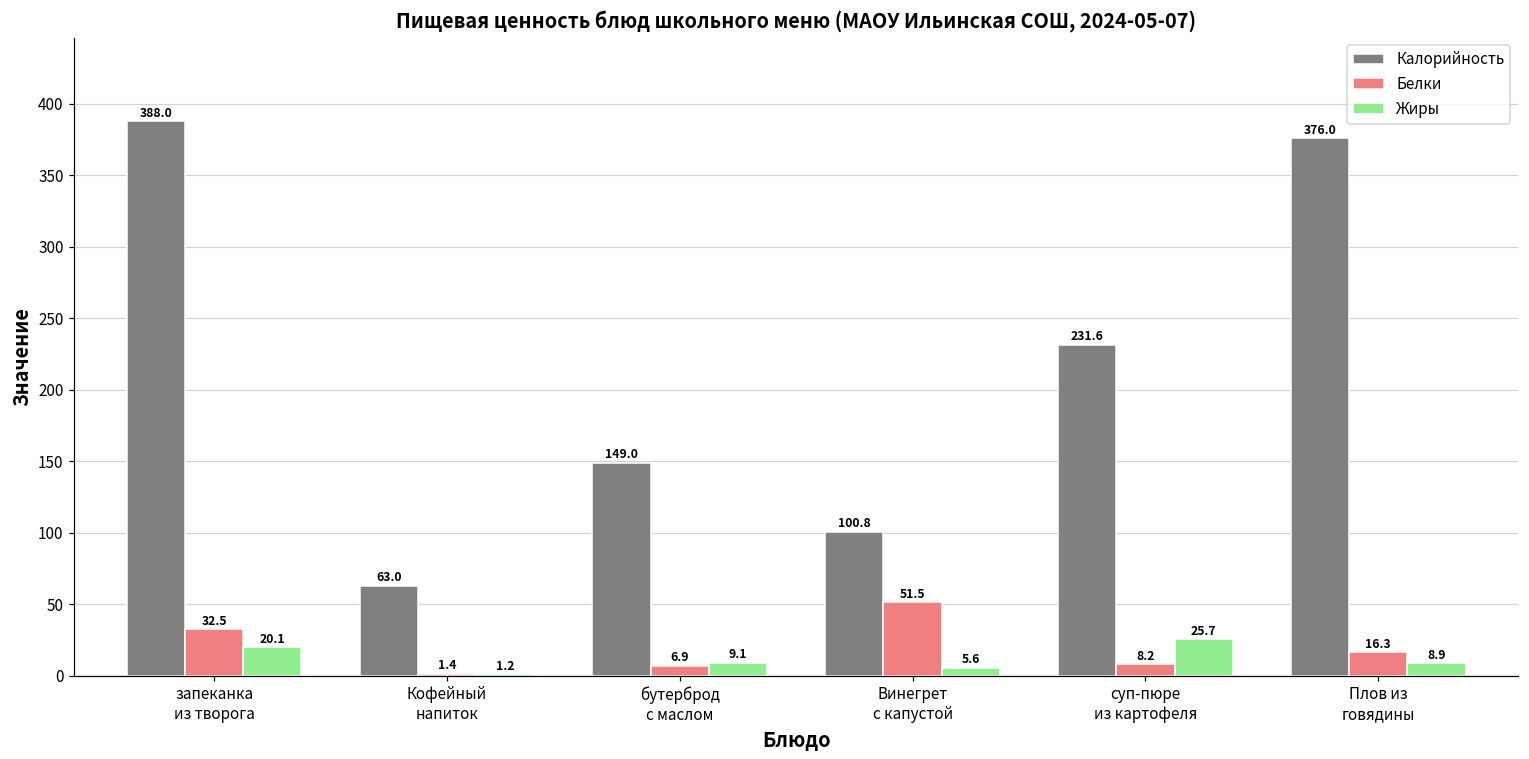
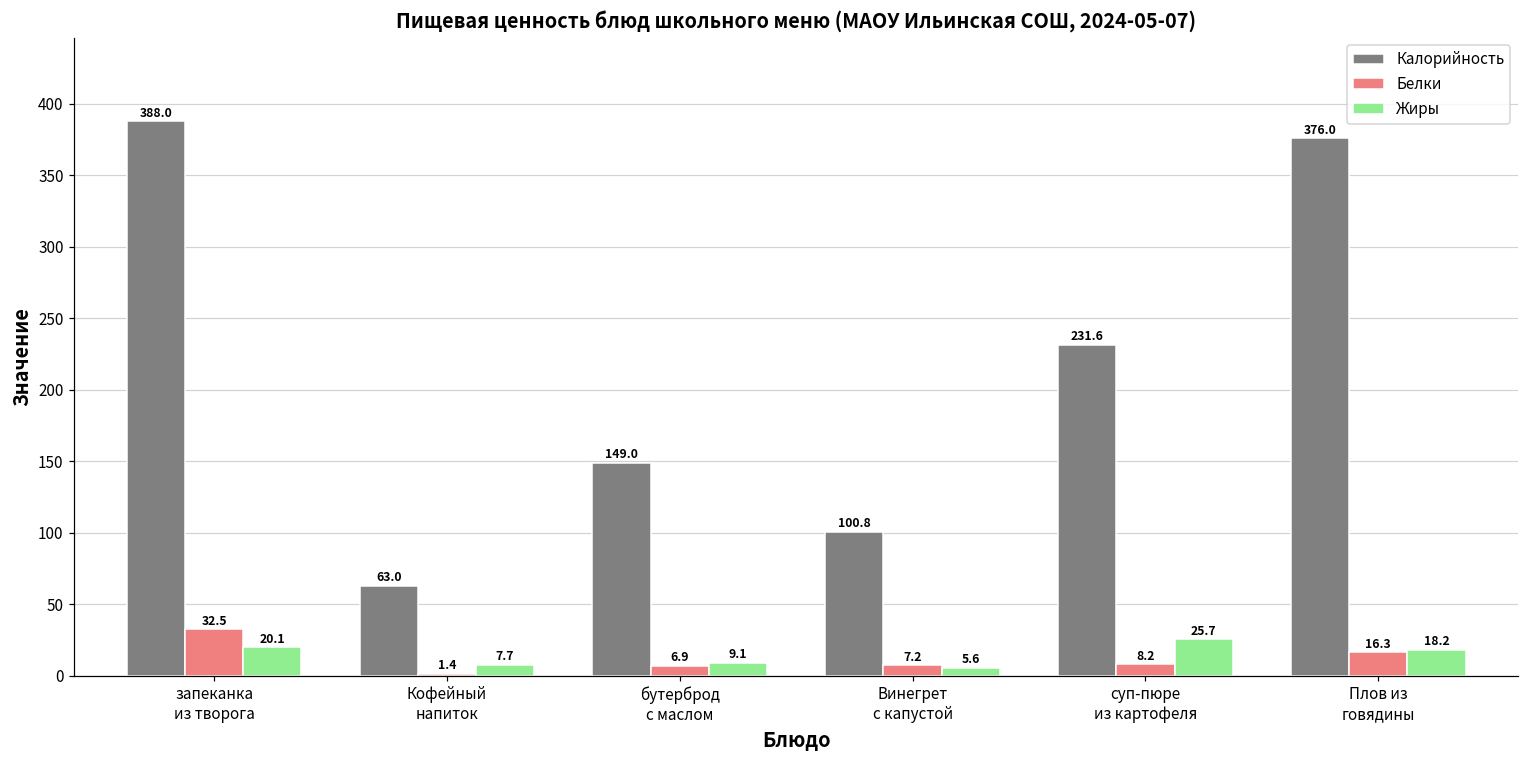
Жиры, Кофейный напиток: 1.2 -> 7.7
Белки, Винегрет с капустой: 51.5 -> 7.2
Жиры, Плов из говядины: 8.9 -> 18.2
